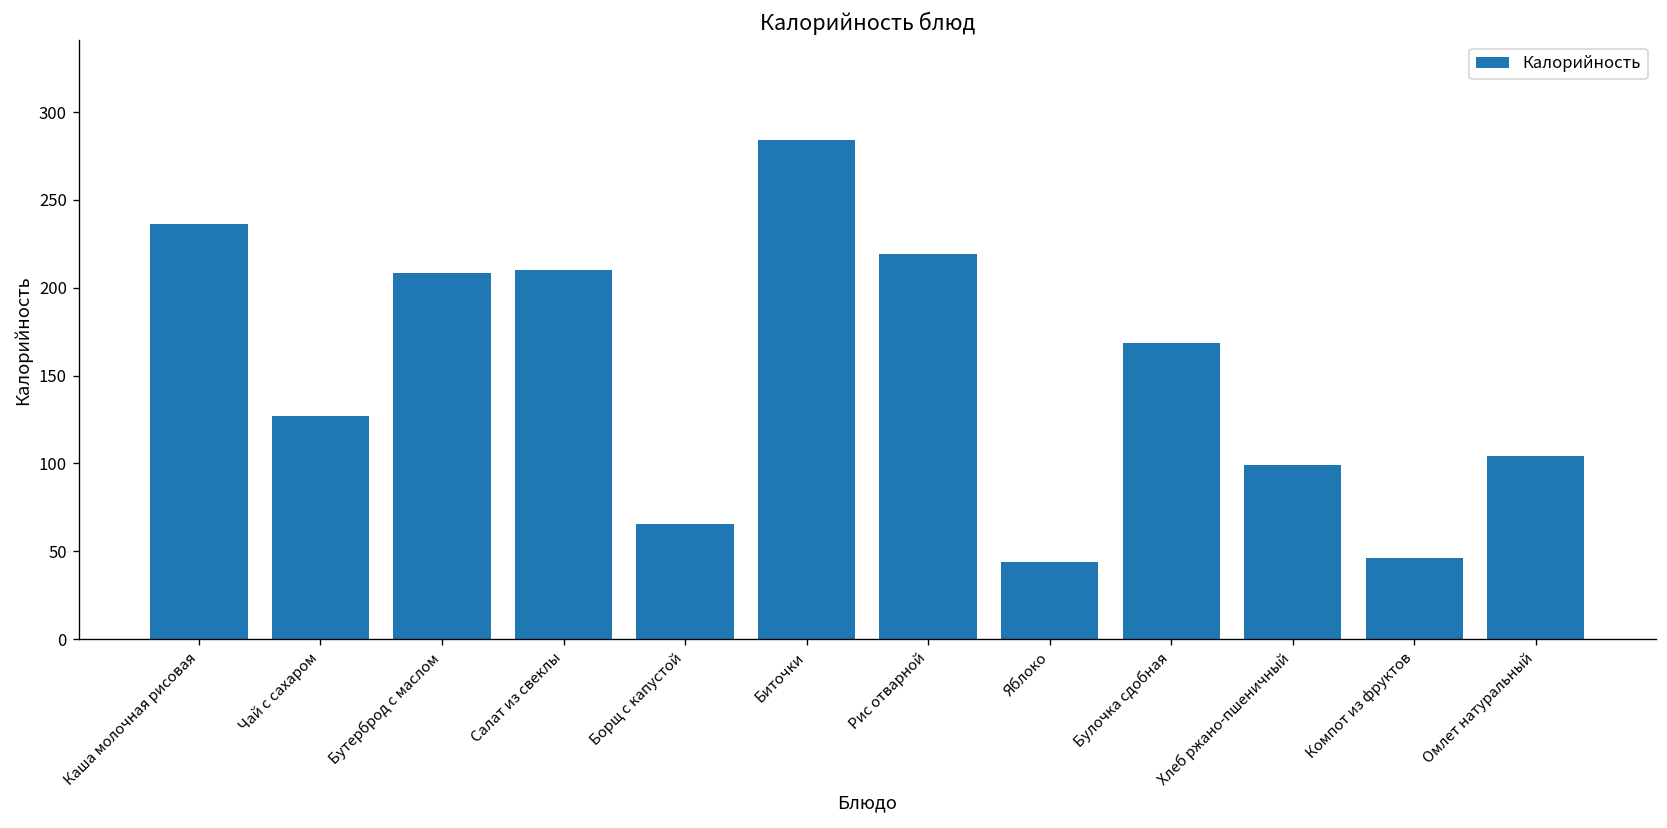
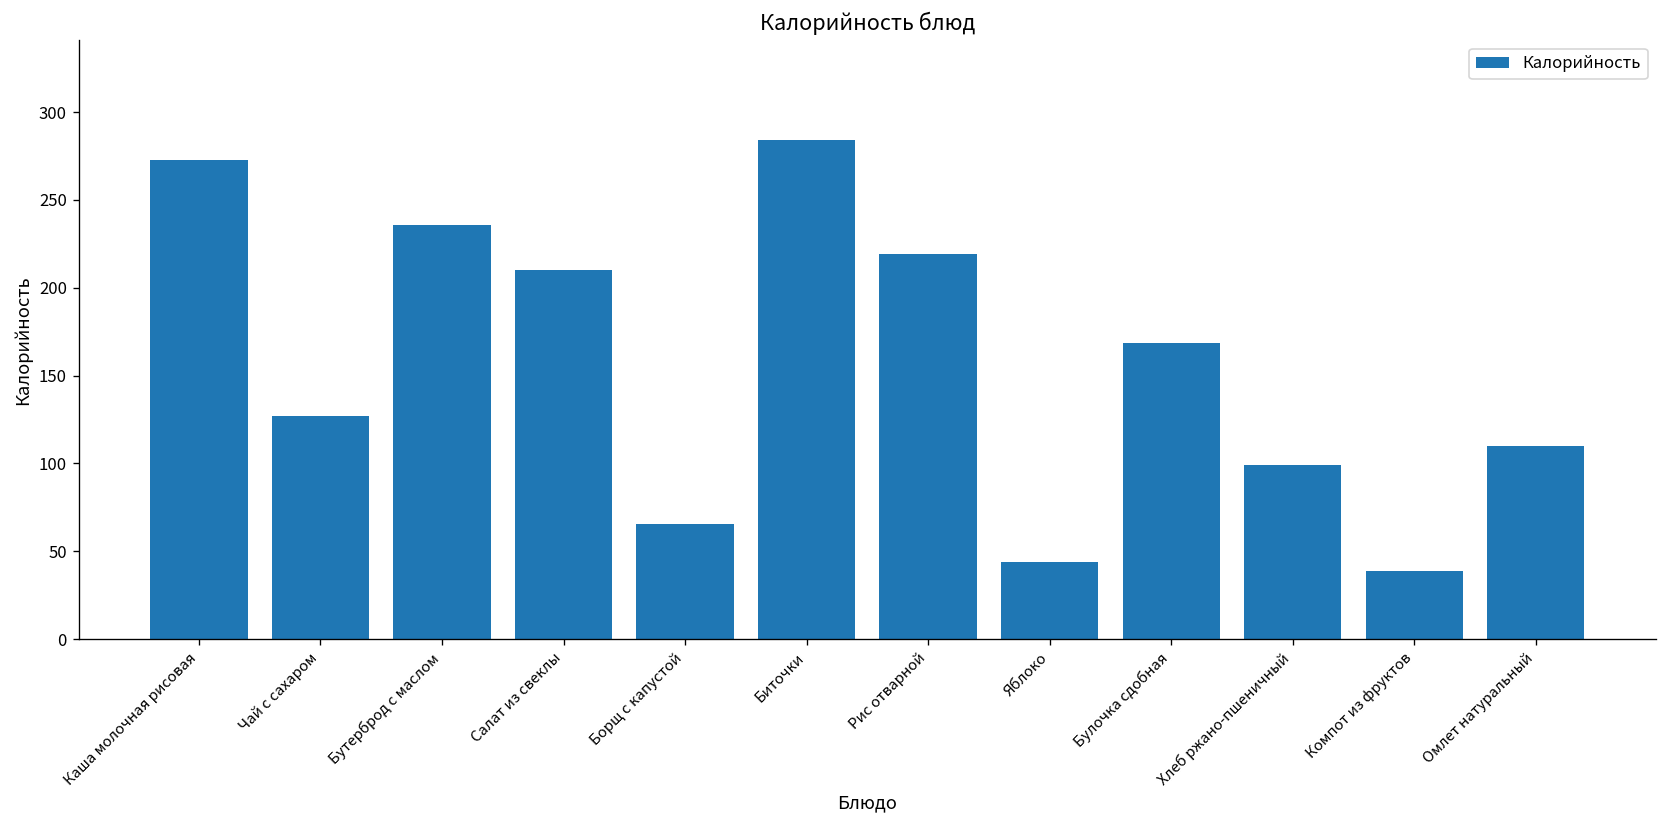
Каша молочная рисовая: 237 -> 273
Бутерброд с маслом: 209 -> 236
Компот из фруктов: 46 -> 39
Омлет натуральный: 104 -> 110
